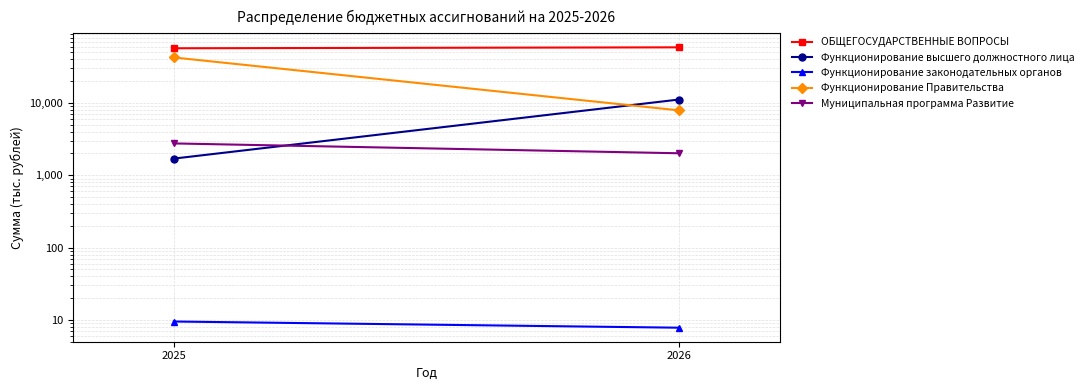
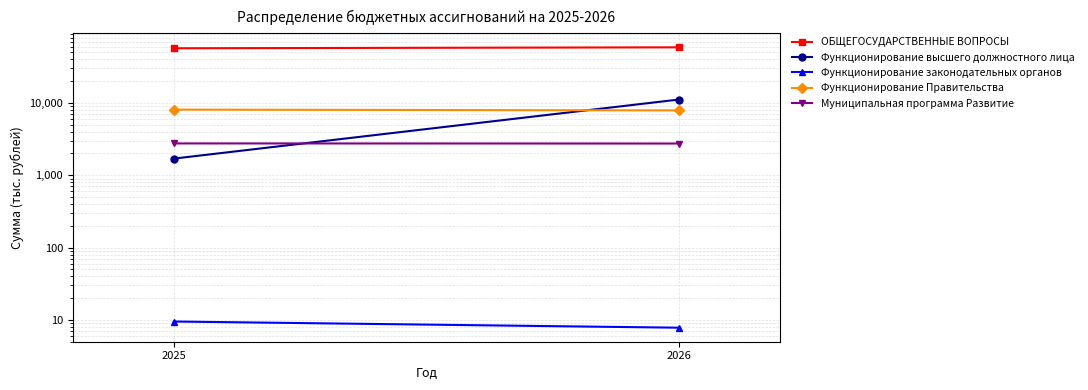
Функционирование Правительства, 2025: 40,000 -> 8,000
Муниципальная программа Развитие, 2026: 2,000 -> 2,700
